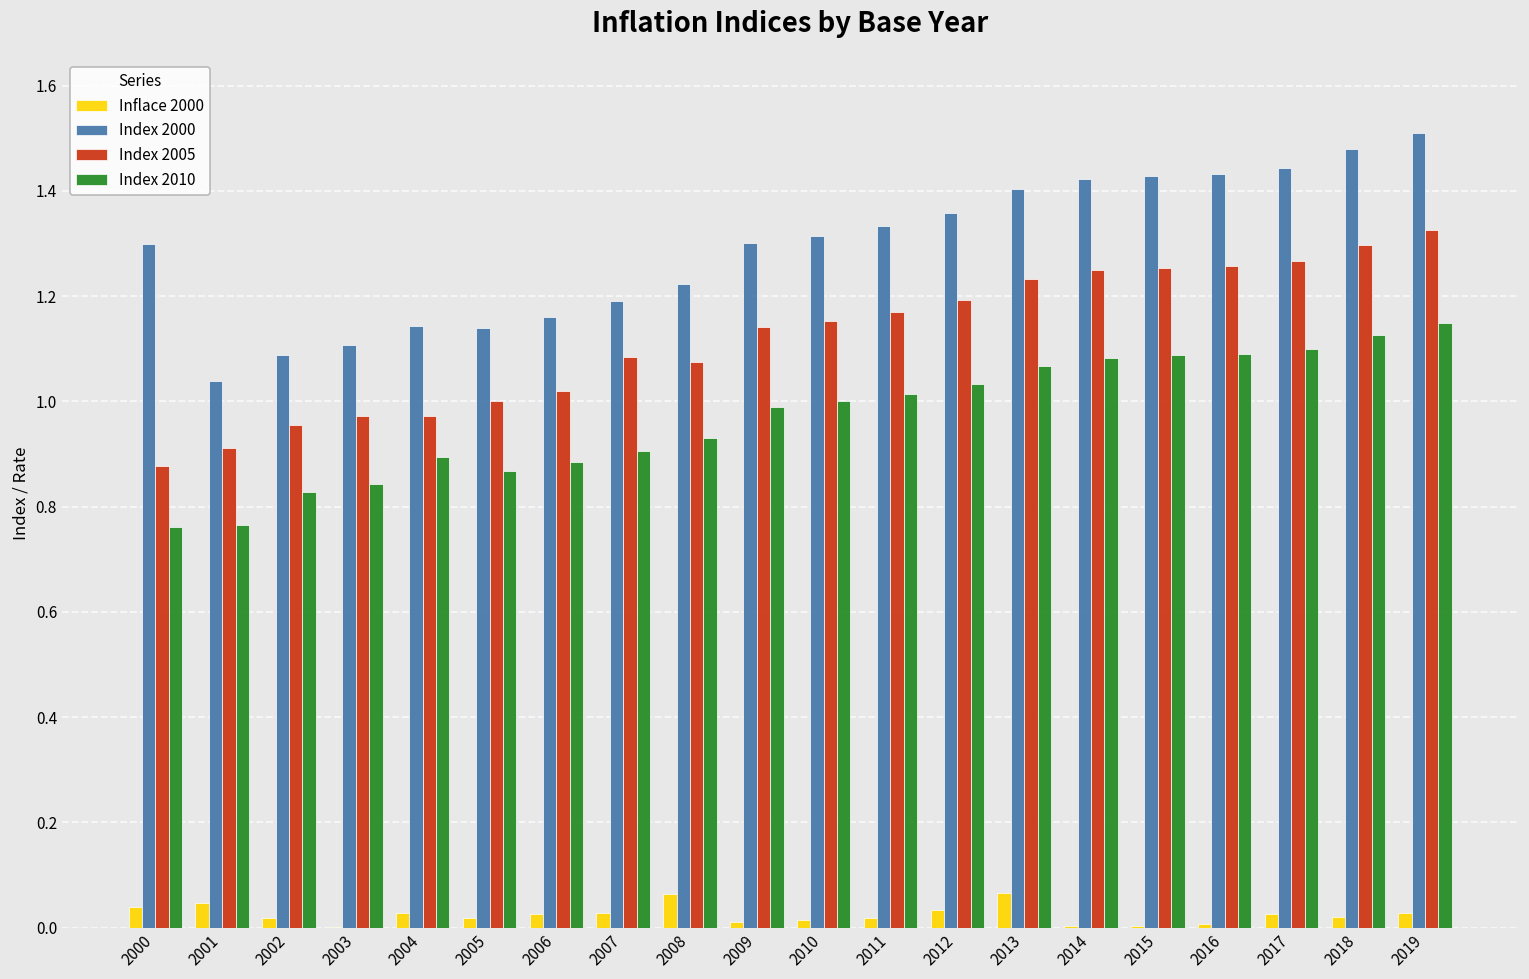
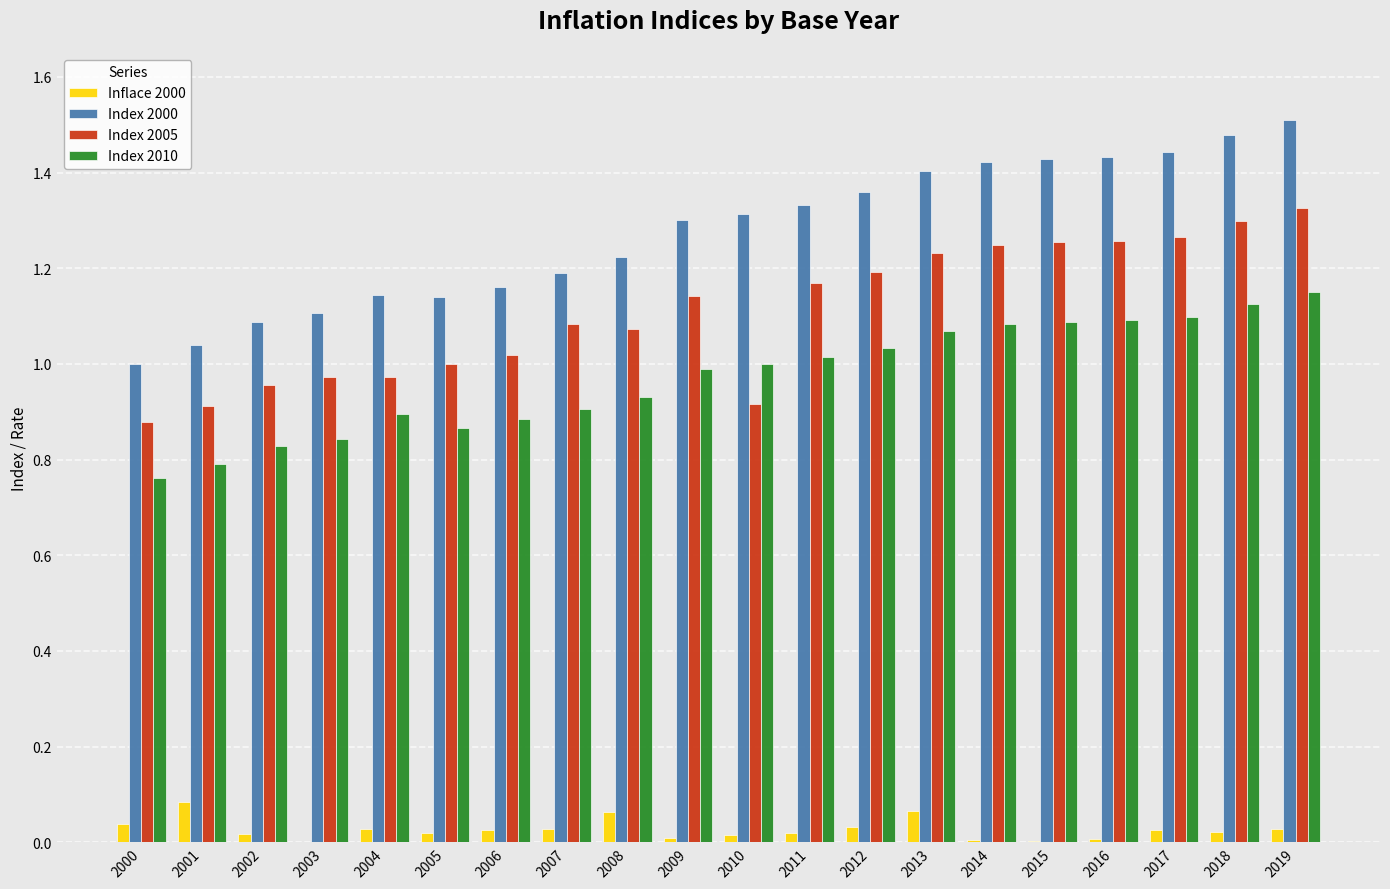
Index 2000, 2000: 1.3 -> 1.0
Inflace 2000, 2001: 0.05 -> 0.09
Index 2010, 2001: 0.77 -> 0.79
Index 2005, 2010: 1.15 -> 0.92
